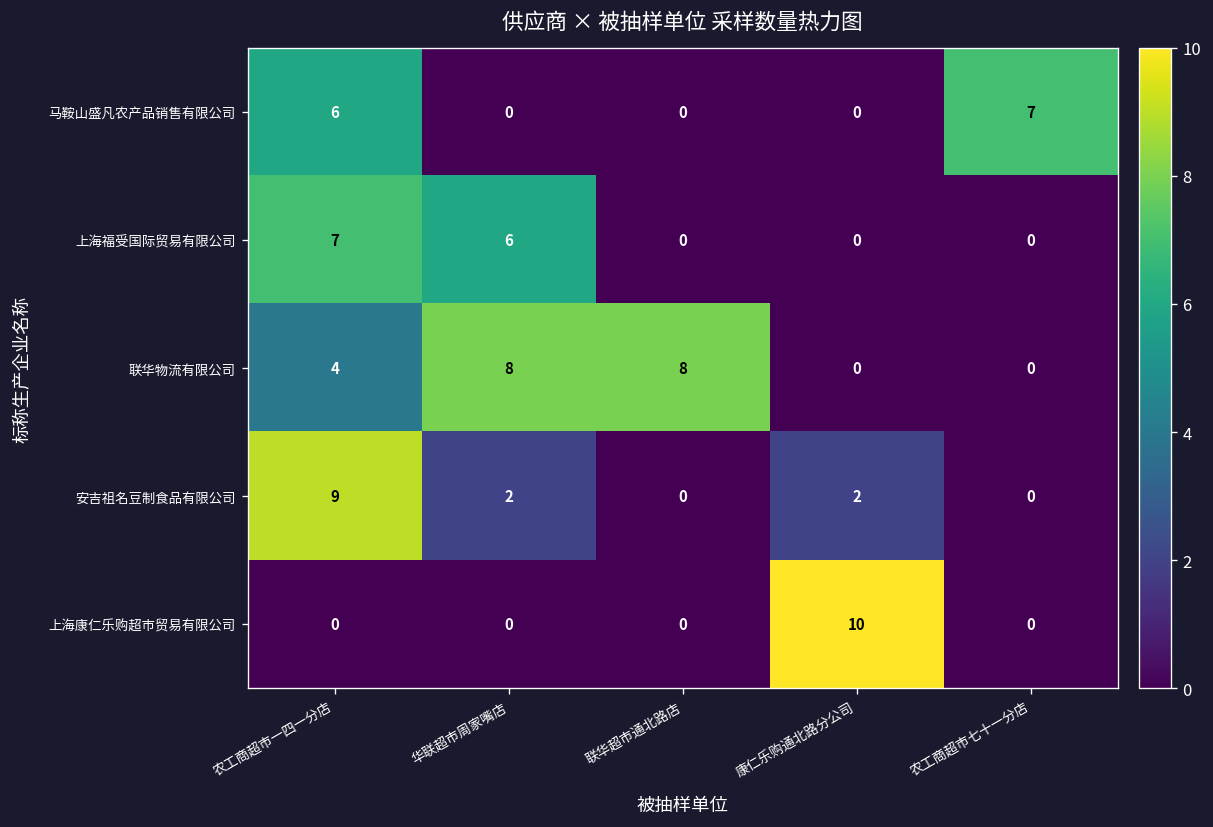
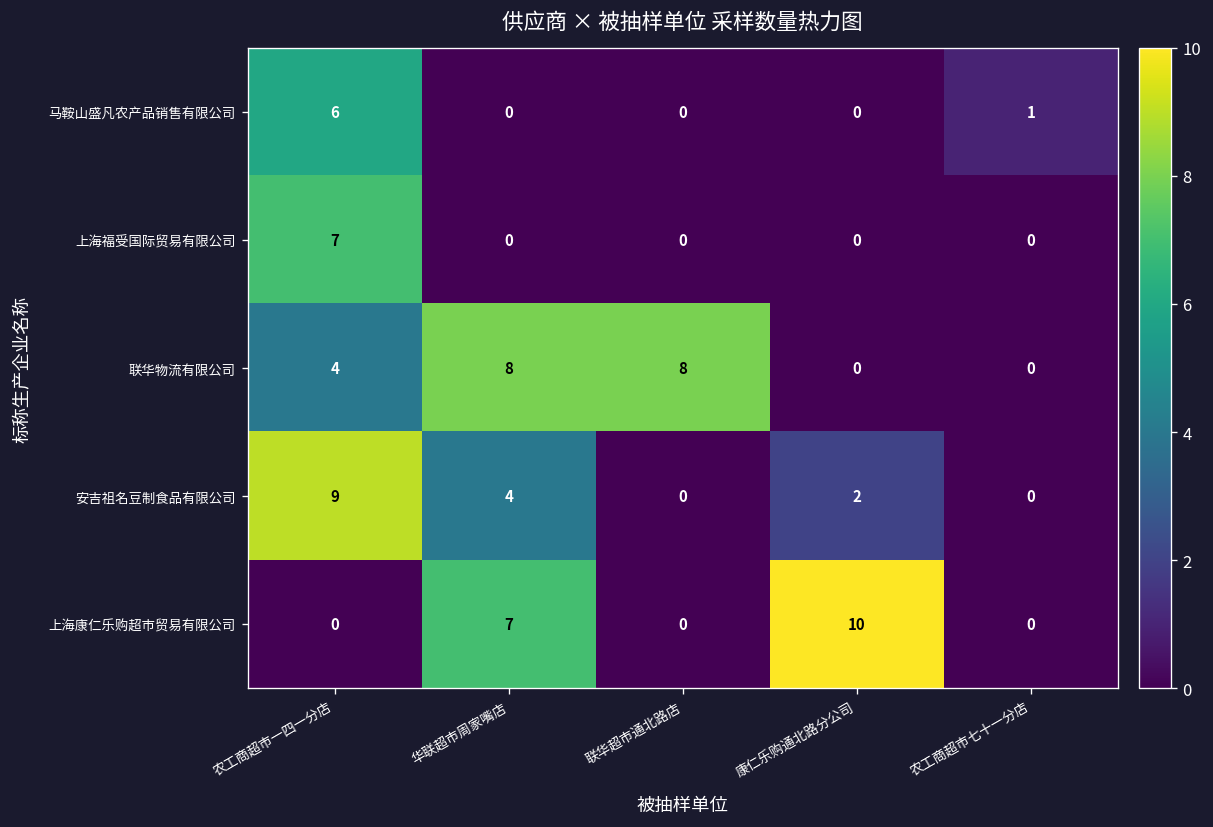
马鞍山盛凡农产品销售有限公司, 农工商超市七十一分店: 7 -> 1
上海福受国际贸易有限公司, 华联超市周家嘴店: 6 -> 0
安吉祖名豆制食品有限公司, 华联超市周家嘴店: 2 -> 4
上海康仁乐购超市贸易有限公司, 华联超市周家嘴店: 0 -> 7
